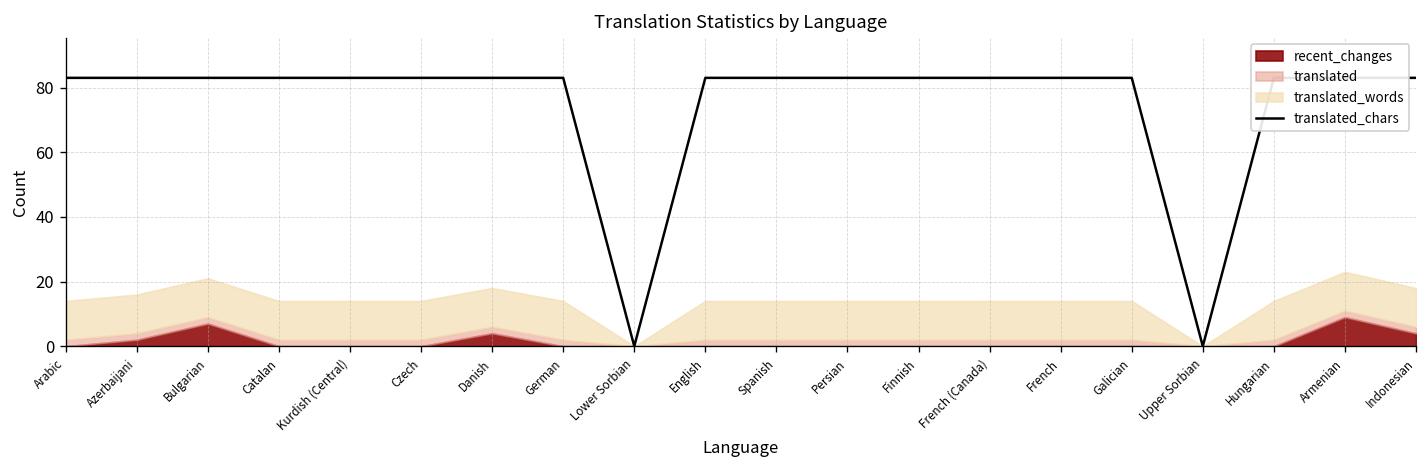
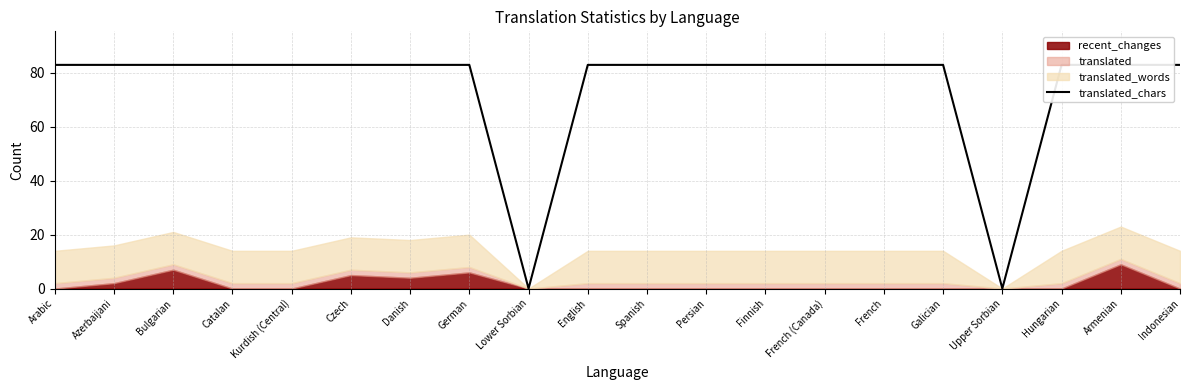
recent_changes, Czech: 0 -> 5
recent_changes, German: 0 -> 6
recent_changes, Indonesian: 4 -> 0
